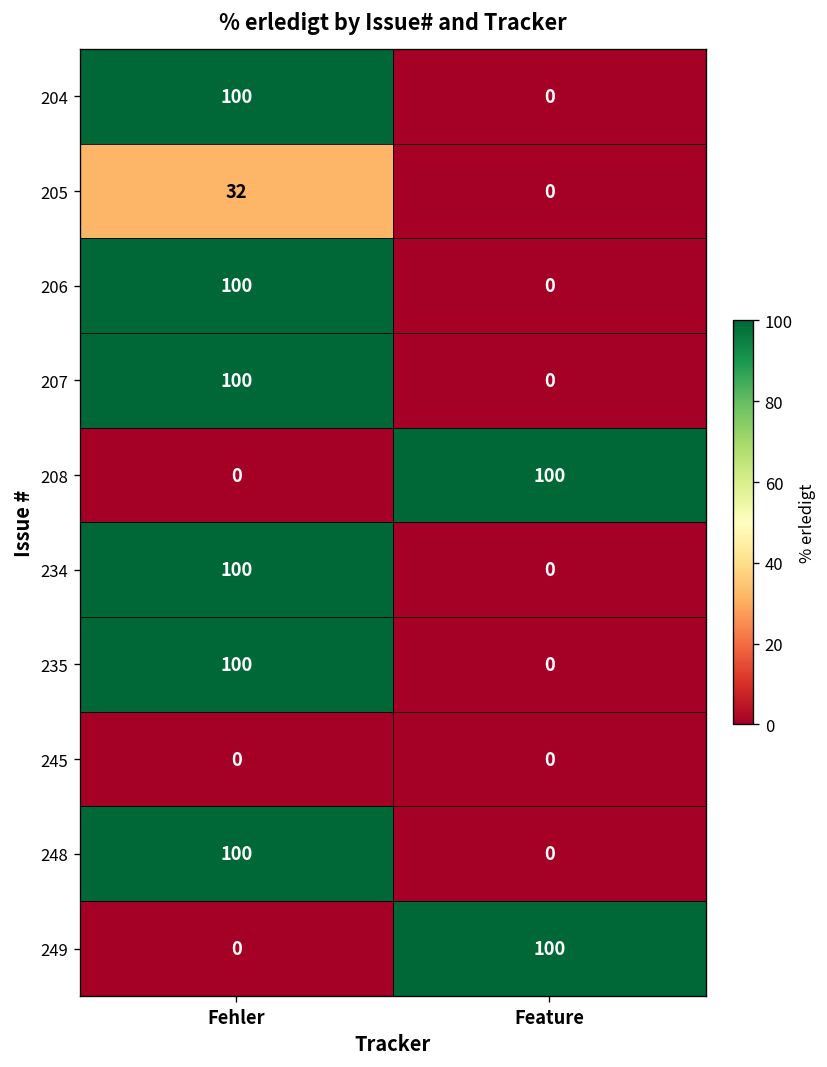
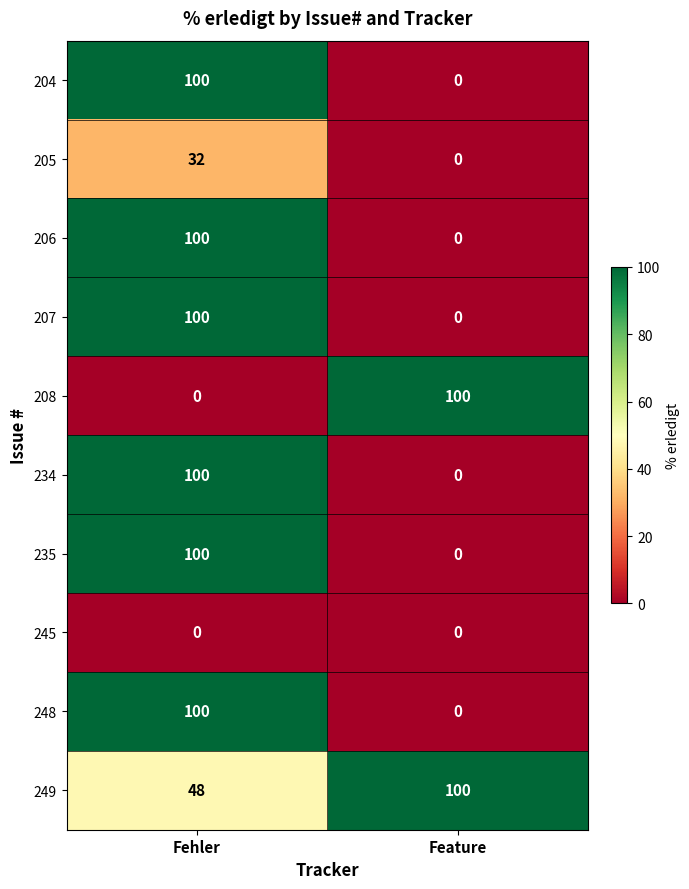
249, Fehler: 0 -> 48
